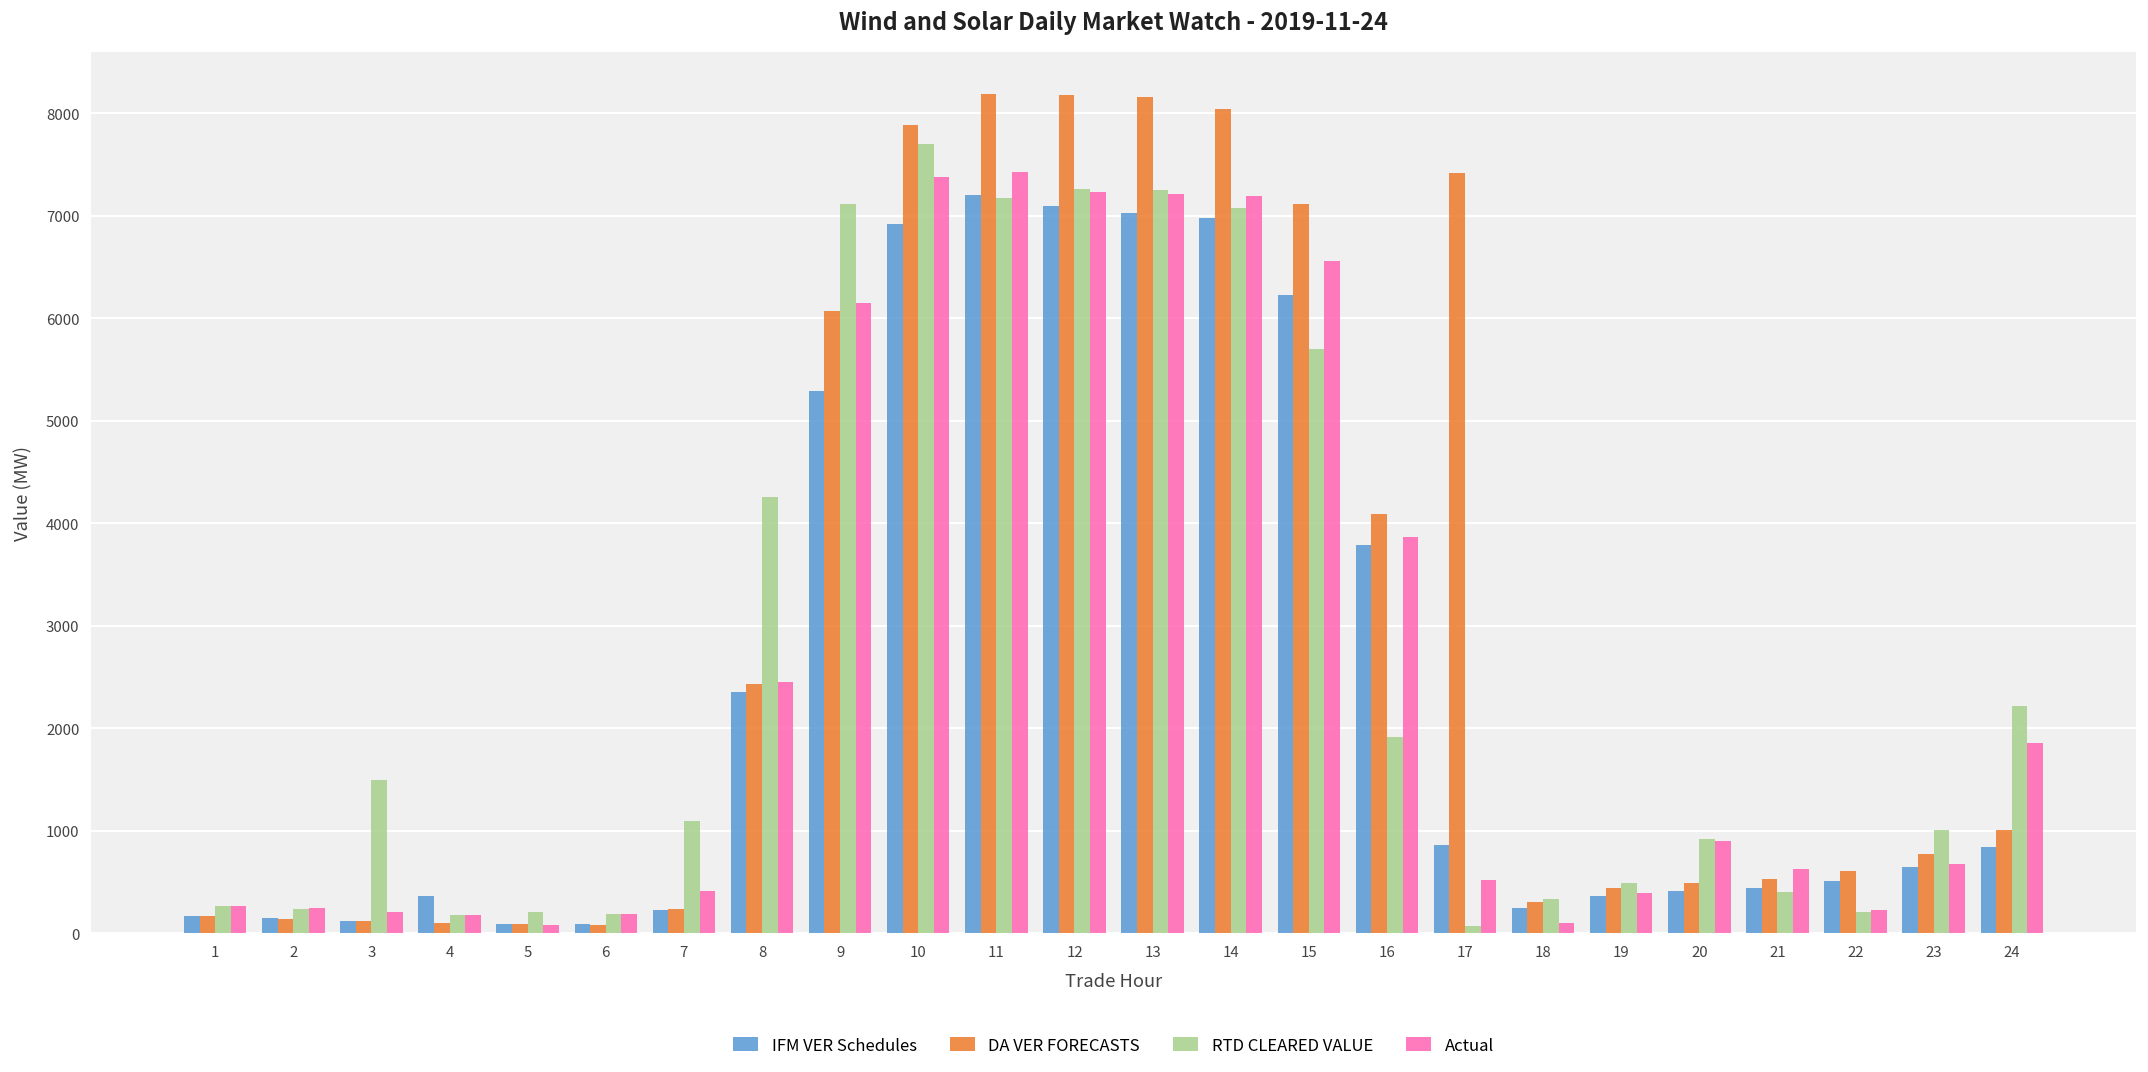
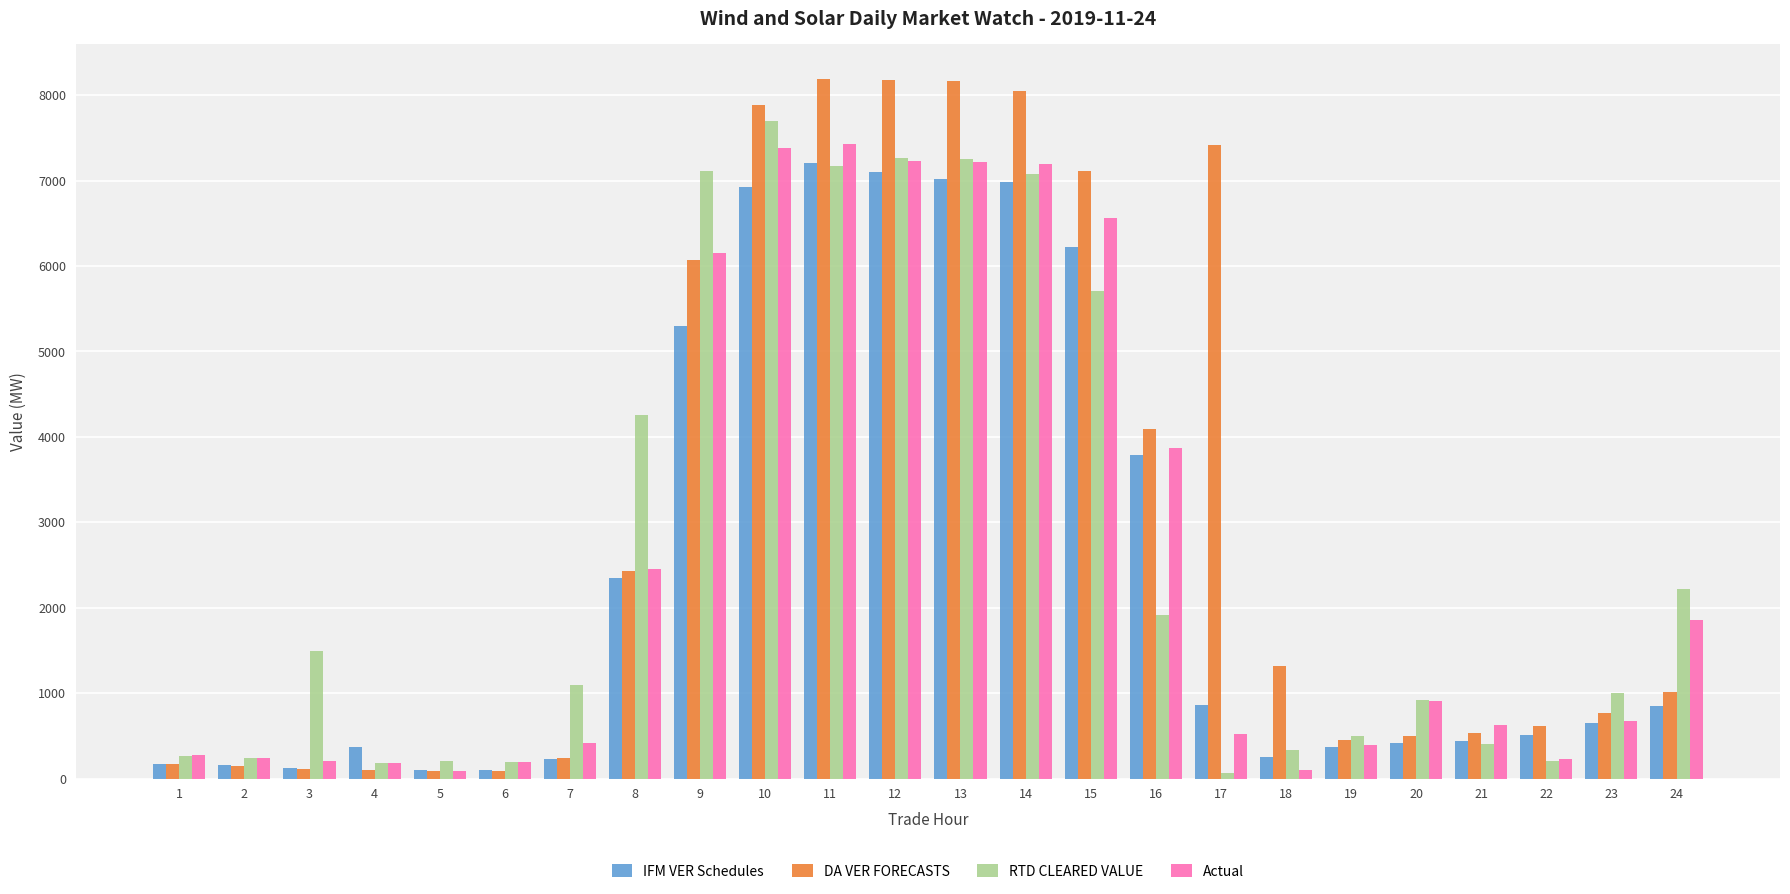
DA VER FORECASTS, 18: 300 -> 1300
